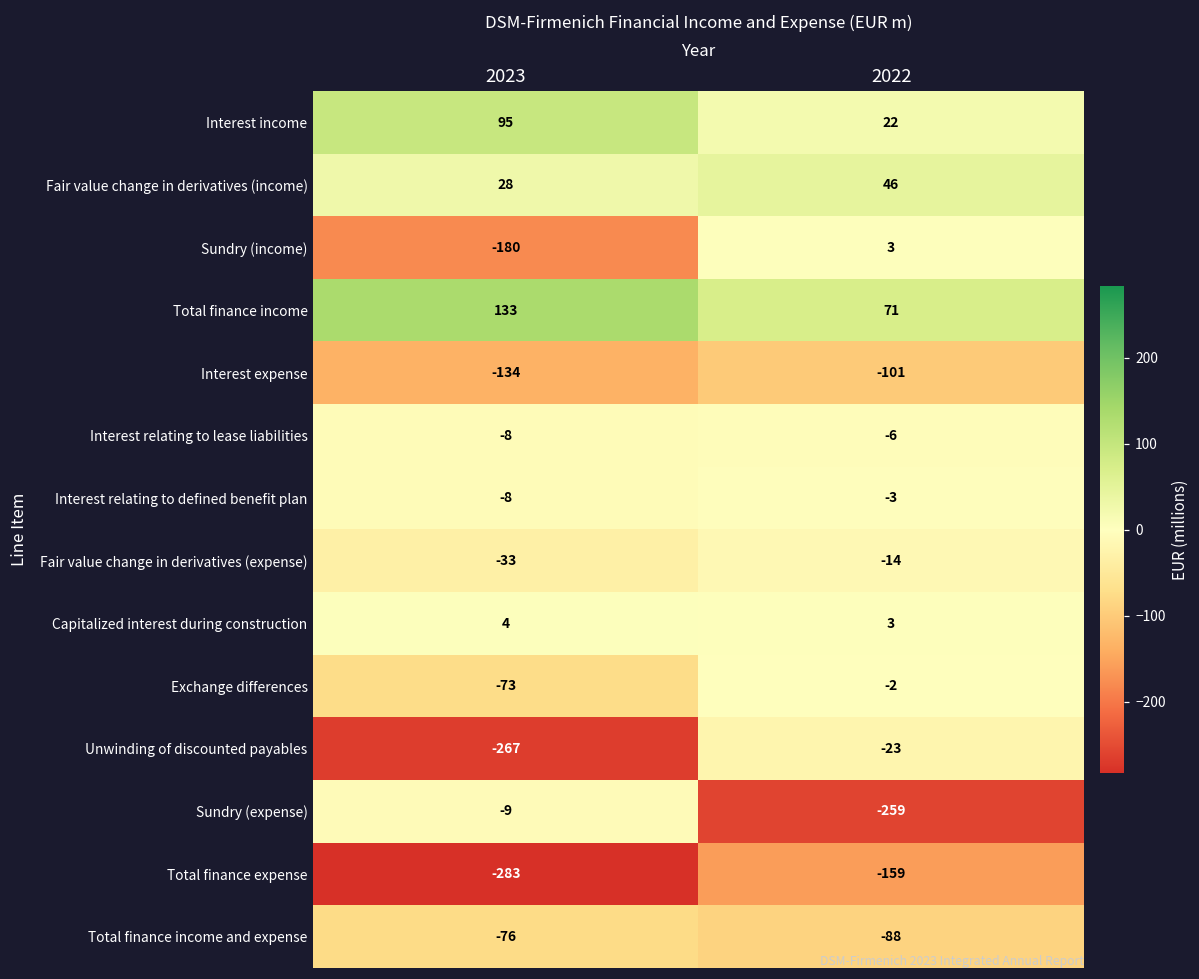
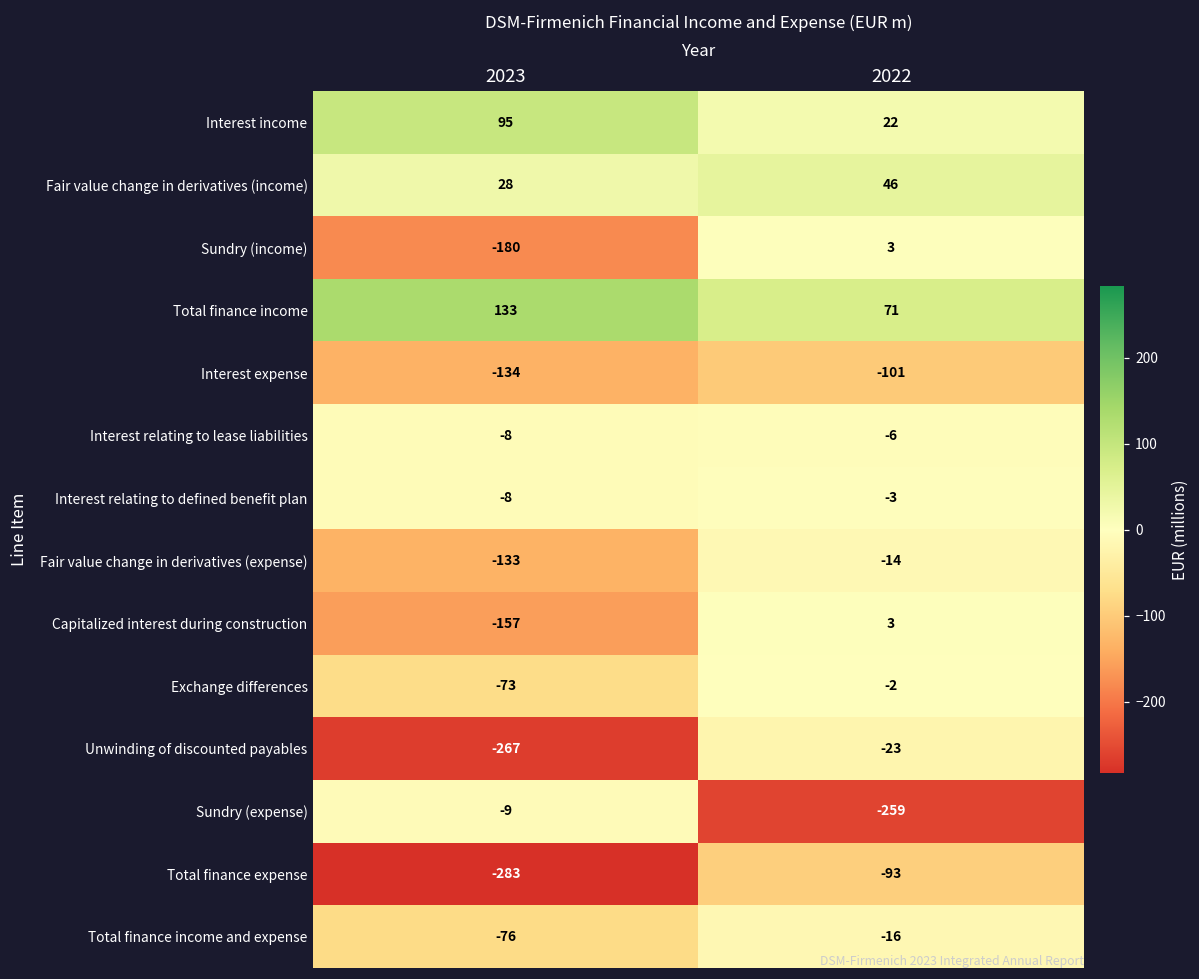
Fair value change in derivatives (expense), 2023: -33 -> -133
Capitalized interest during construction, 2023: 4 -> -157
Total finance expense, 2022: -159 -> -93
Total finance income and expense, 2022: -88 -> -16
